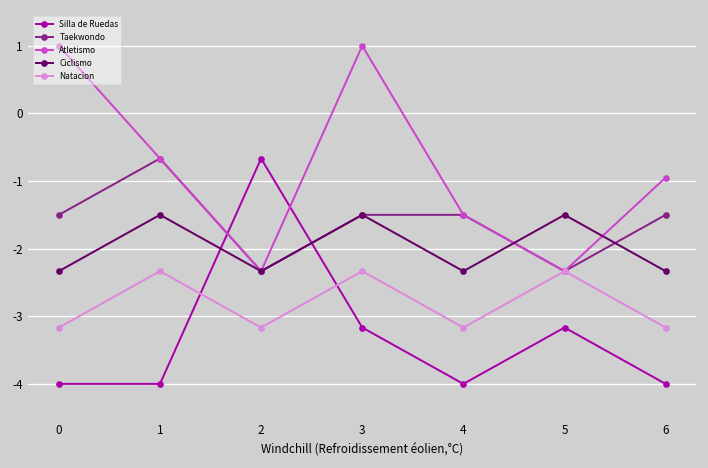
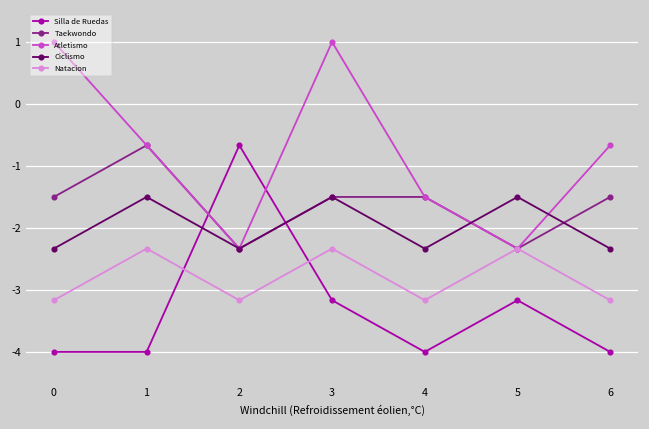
Atletismo, 6: -0.9 -> -0.7
